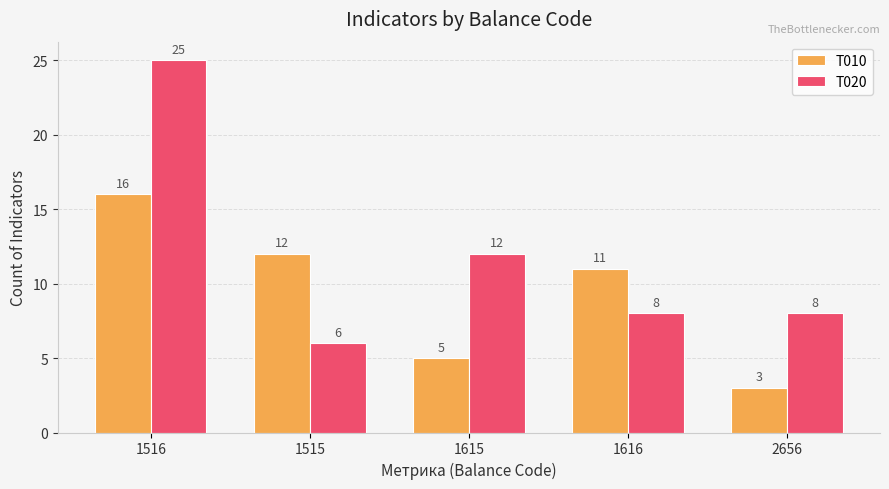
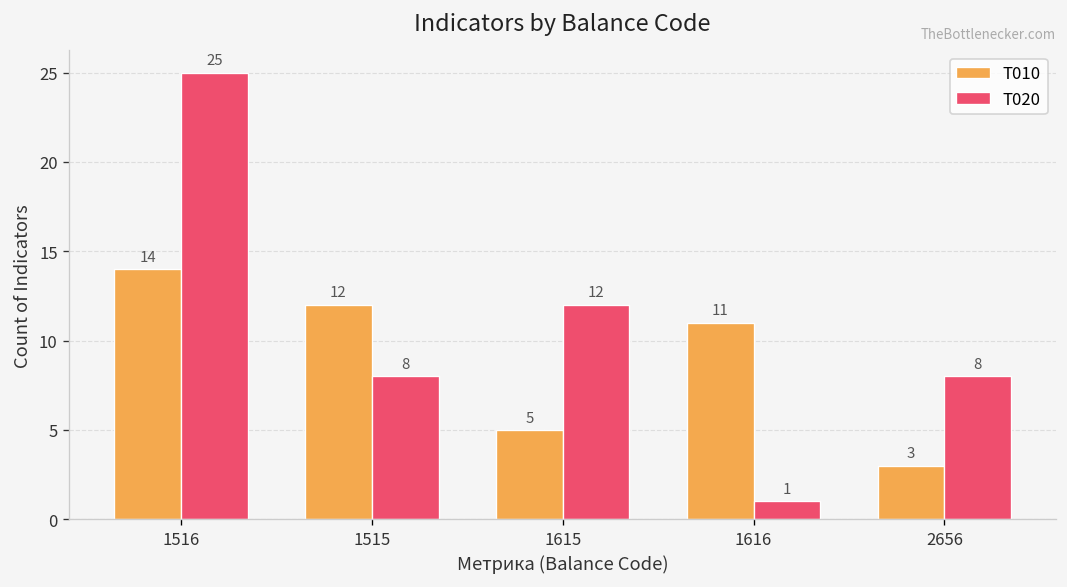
T010, 1516: 16 -> 14
T020, 1515: 6 -> 8
T020, 1616: 8 -> 1
